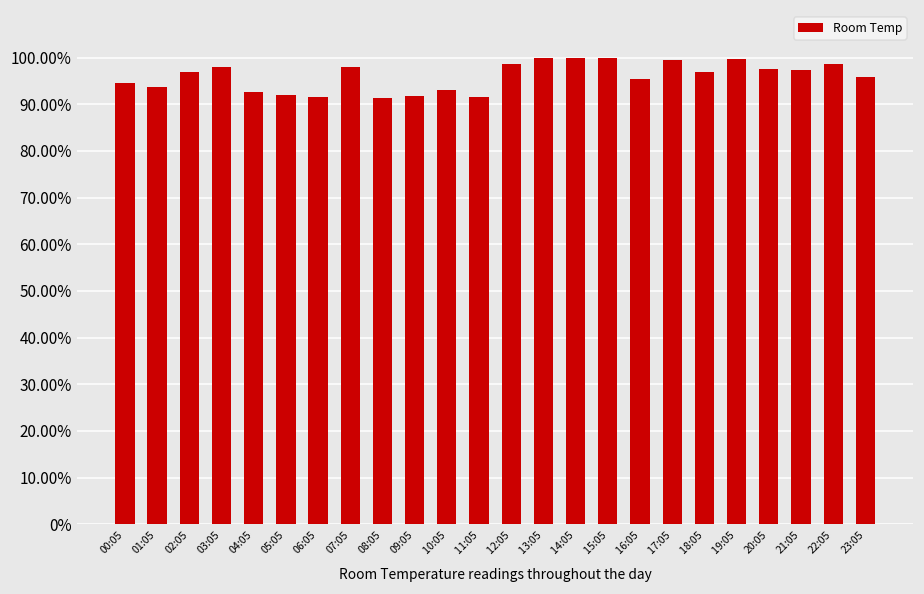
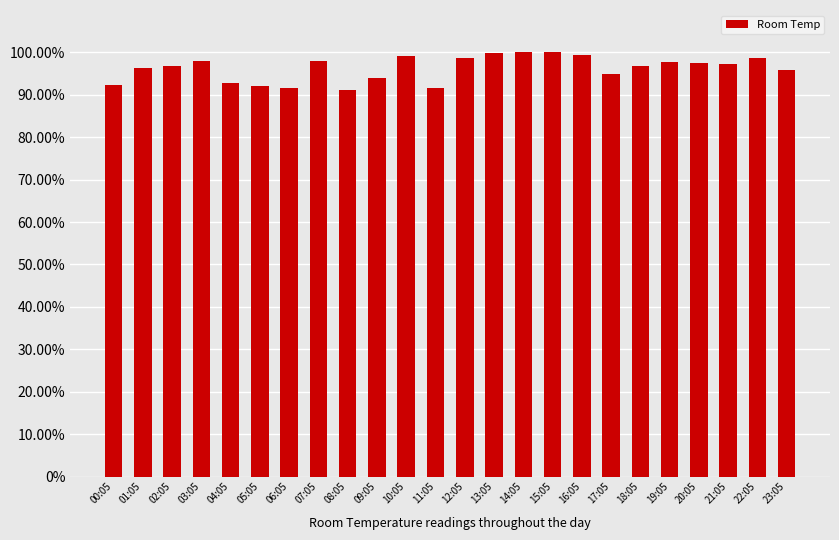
00:05: 95% -> 92%
01:05: 94% -> 96%
09:05: 92% -> 94%
10:05: 93% -> 99%
16:05: 95% -> 99%
17:05: 99% -> 95%
19:05: 100% -> 98%
